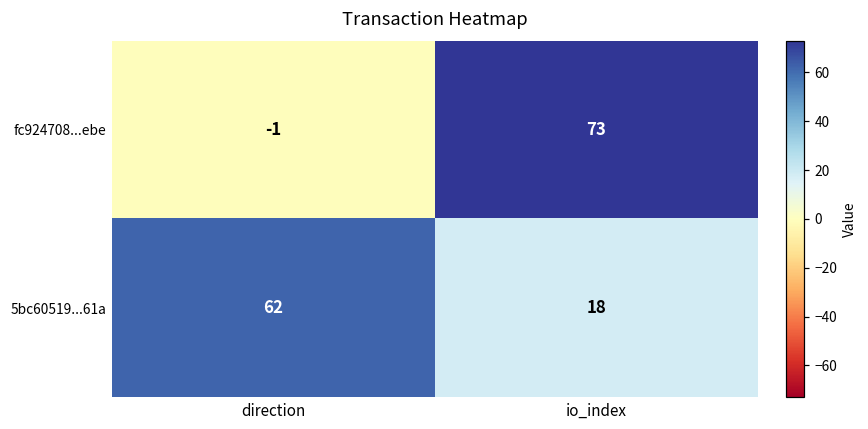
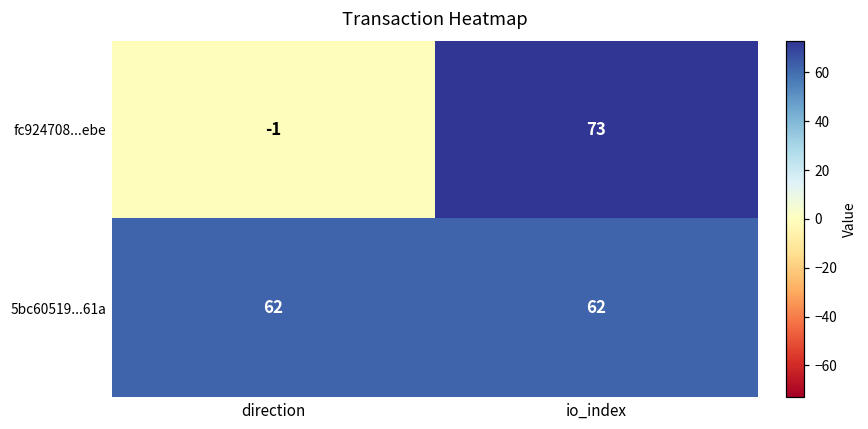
5bc60519...61a, io_index: 18 -> 62
